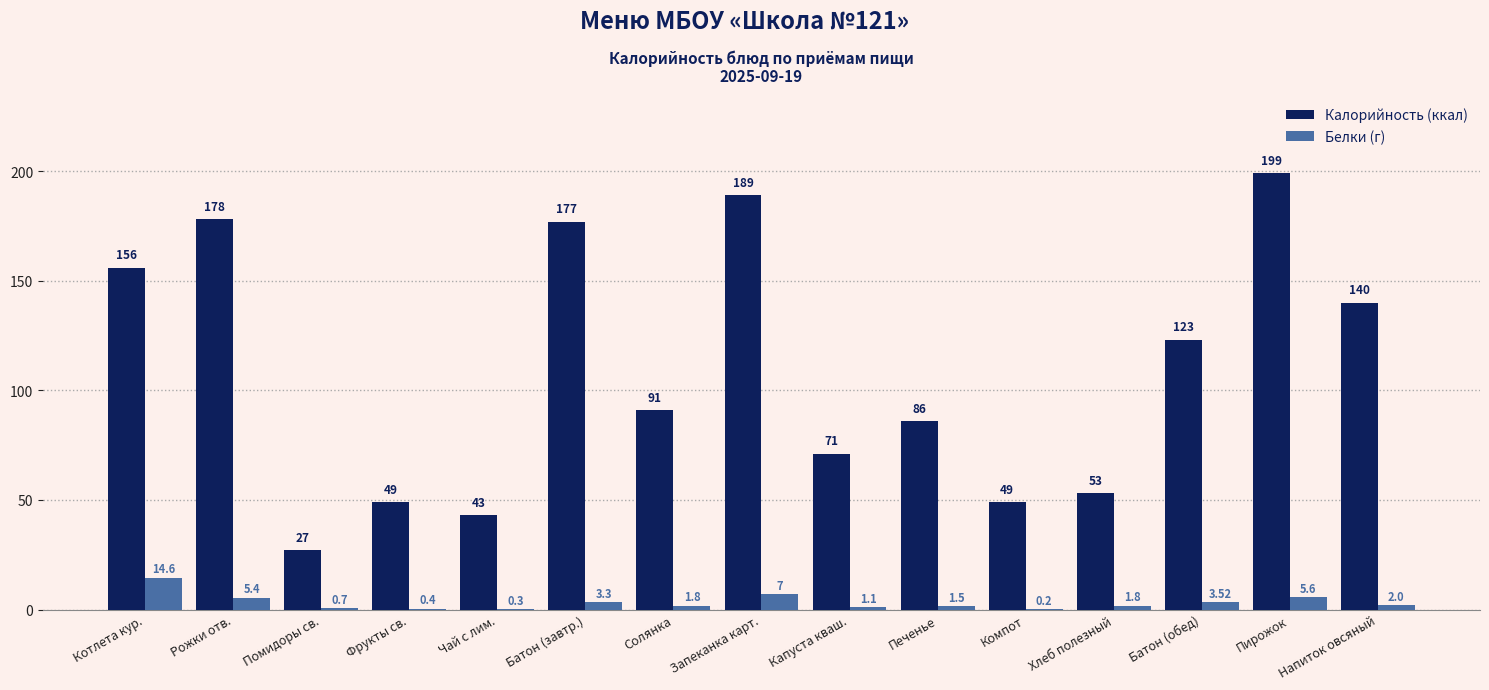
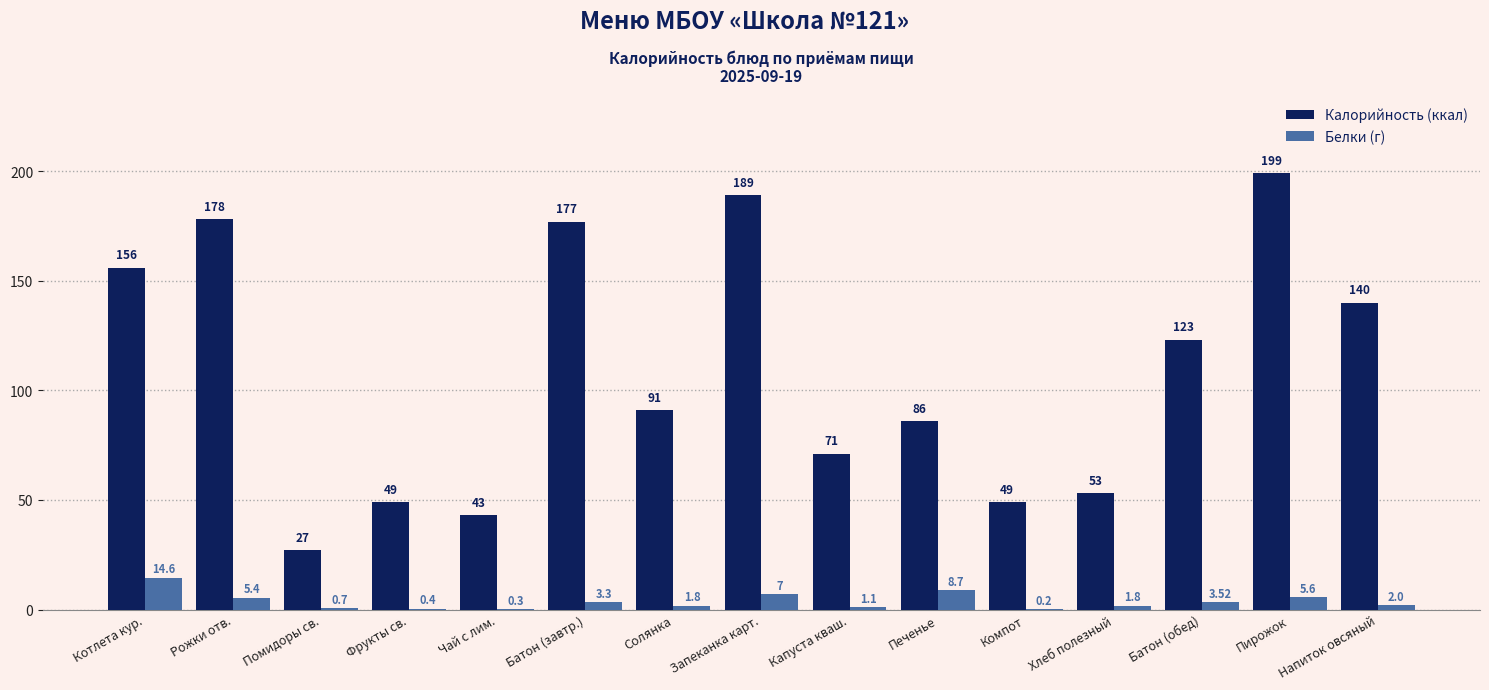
Белки (г), Печенье: 1.5 -> 8.7
